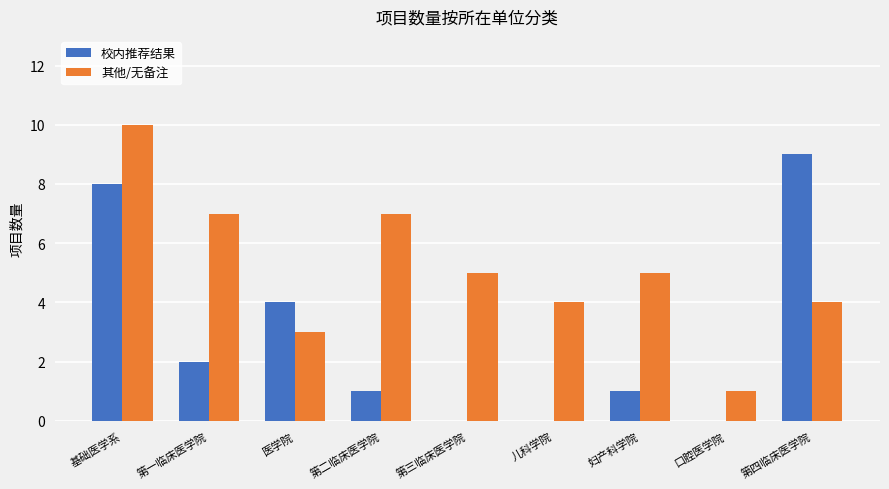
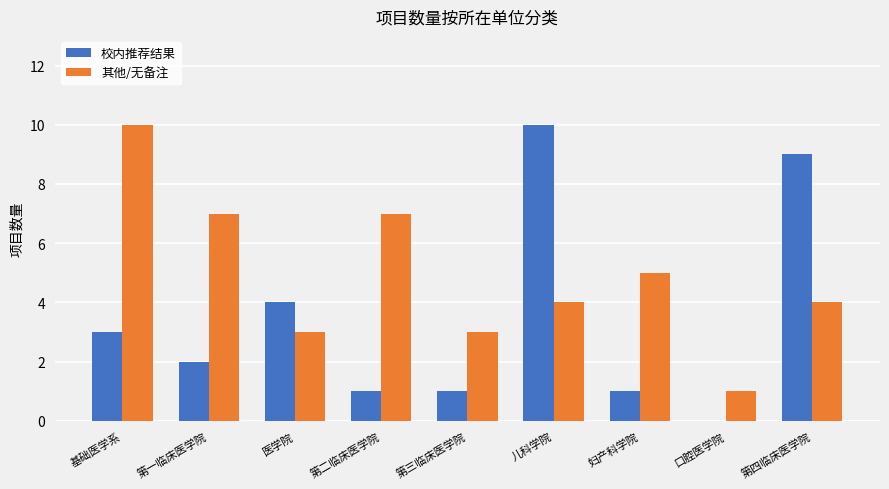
校内推荐结果, 基础医学系: 8 -> 3
校内推荐结果, 第三临床医学院: 0 -> 1
其他/无备注, 第三临床医学院: 5 -> 3
校内推荐结果, 儿科学院: 0 -> 10
